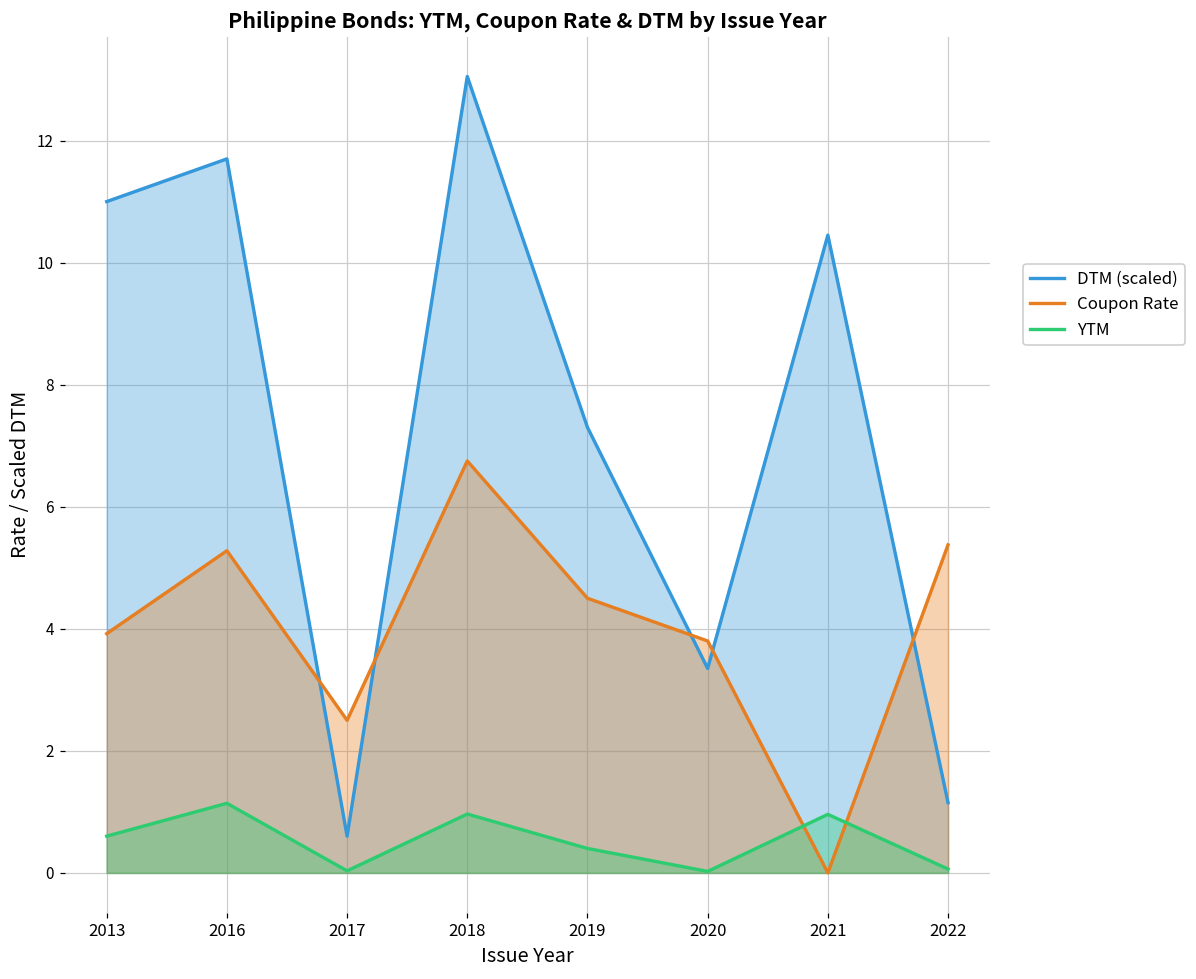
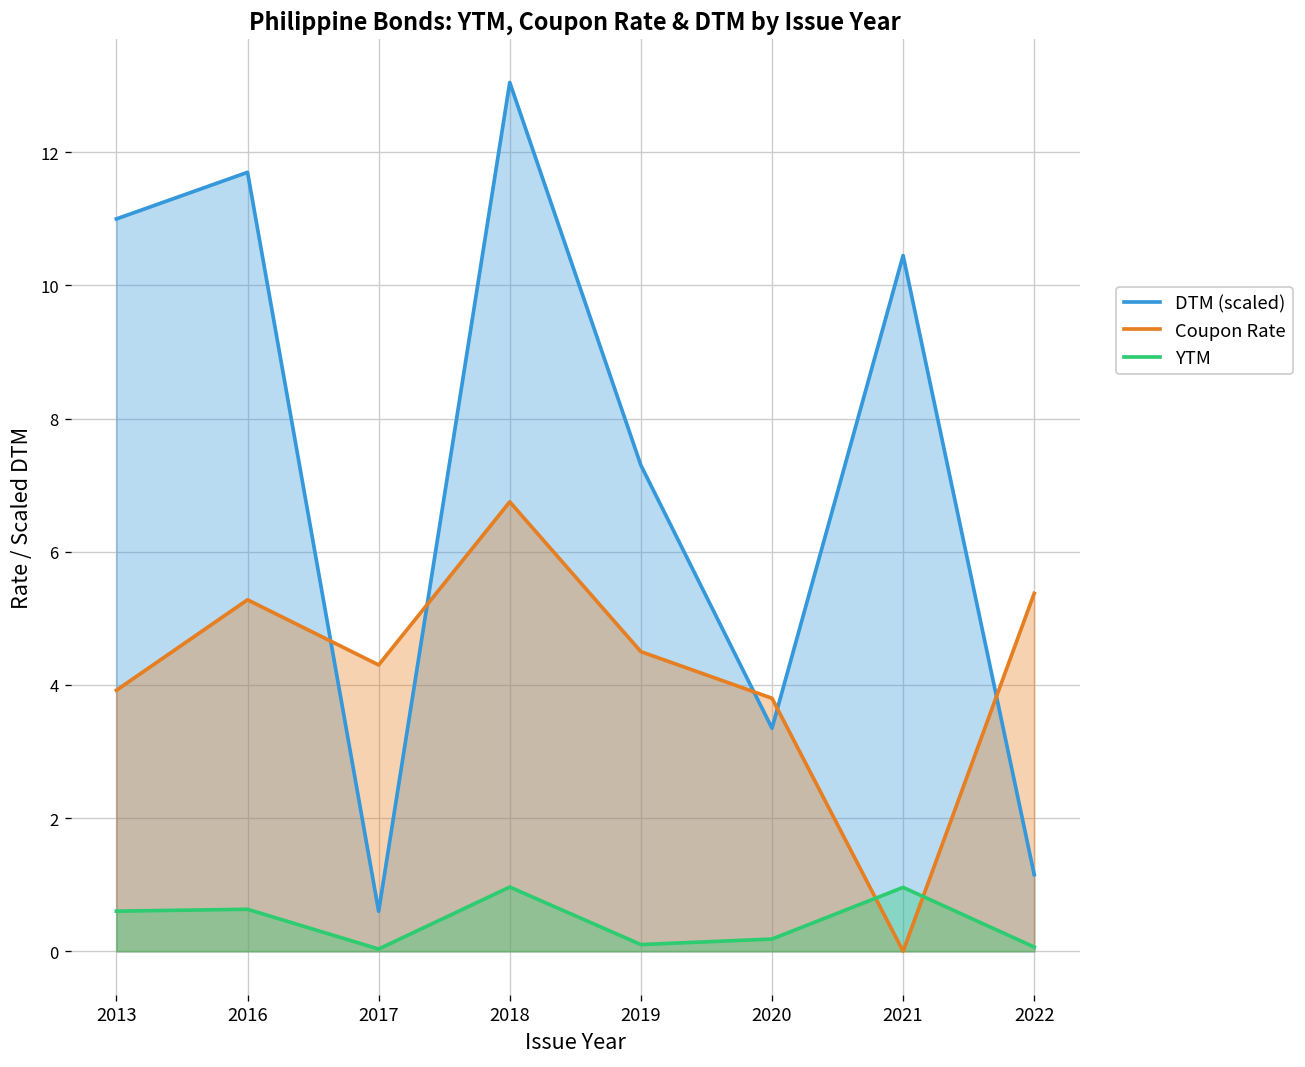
YTM, 2016: 1.1 -> 0.6
Coupon Rate, 2017: 2.5 -> 4.3
YTM, 2019: 0.4 -> 0.1
YTM, 2020: 0.0 -> 0.2
